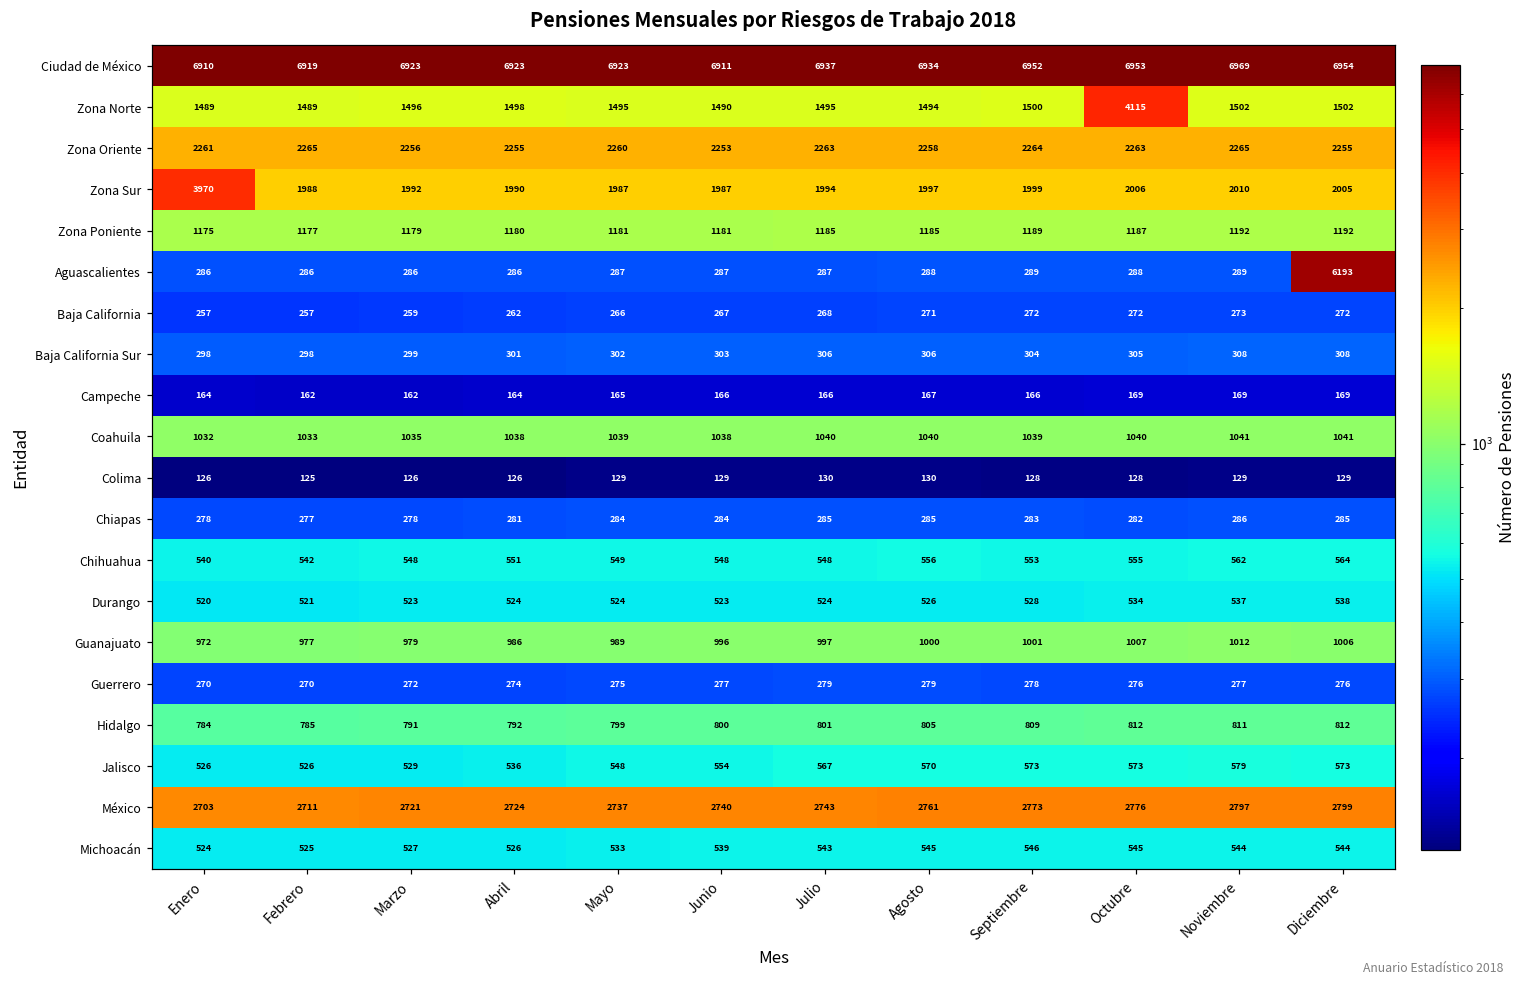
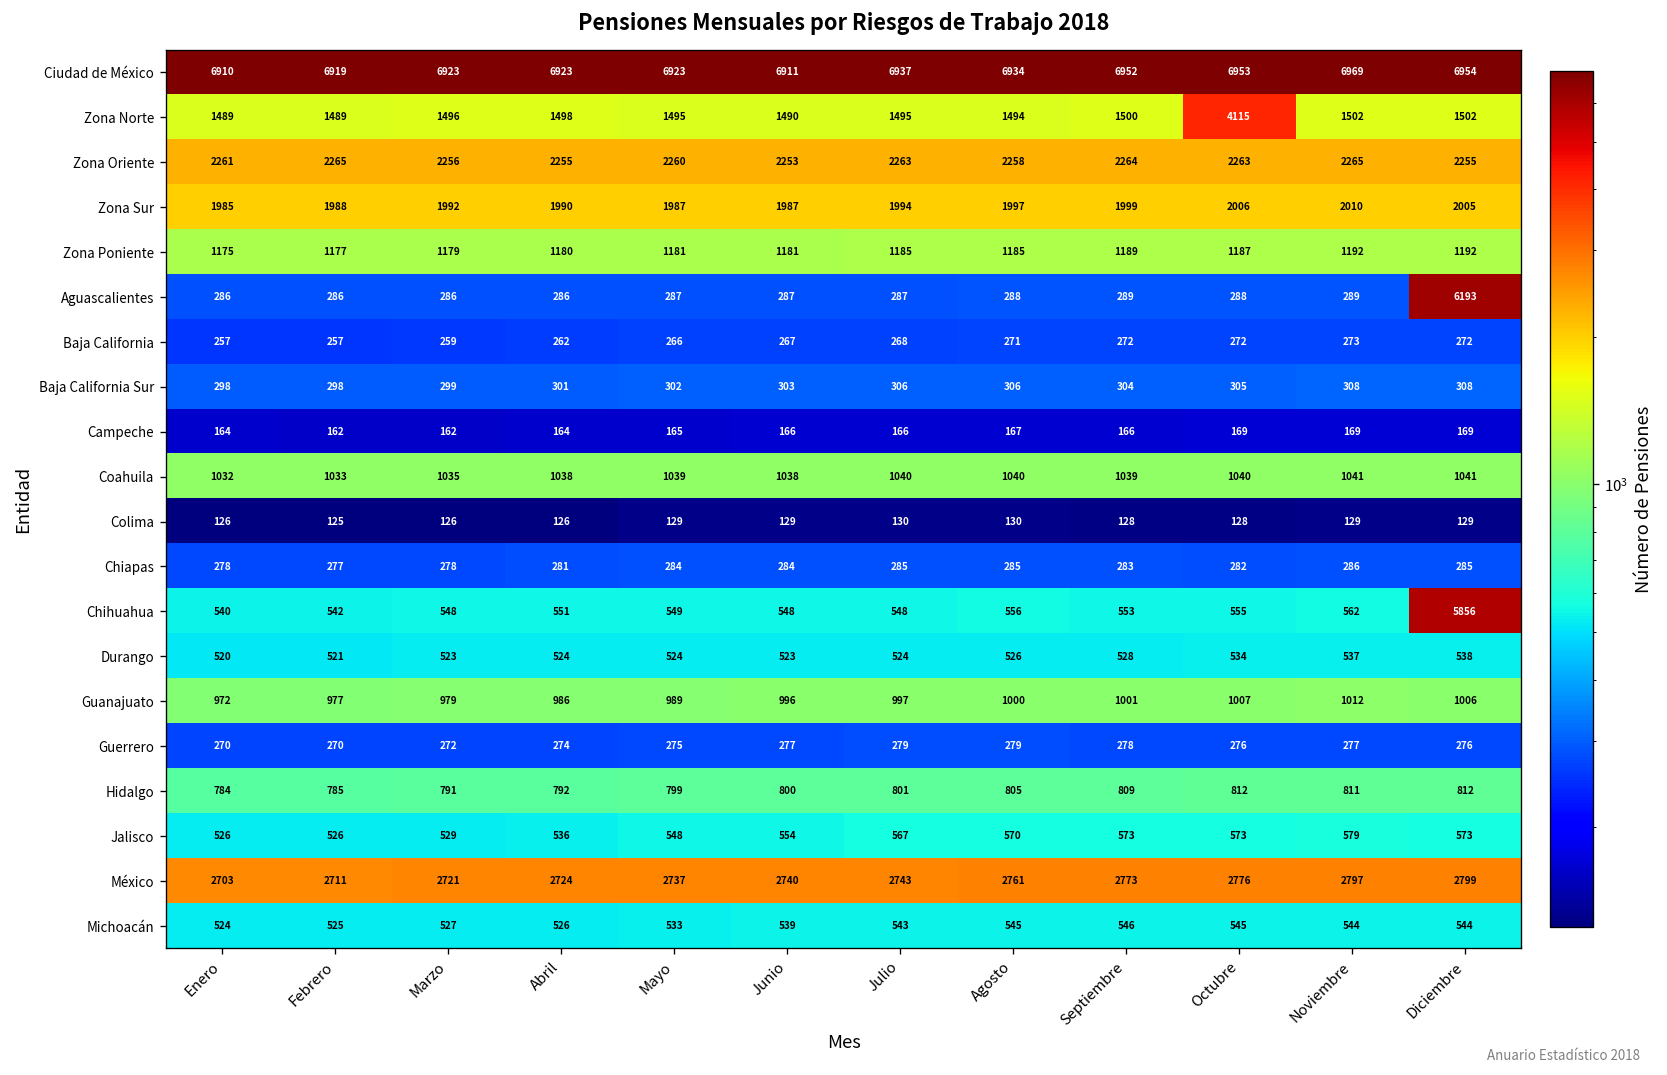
Zona Sur, Enero: 3970 -> 1985
Chihuahua, Diciembre: 564 -> 5856
